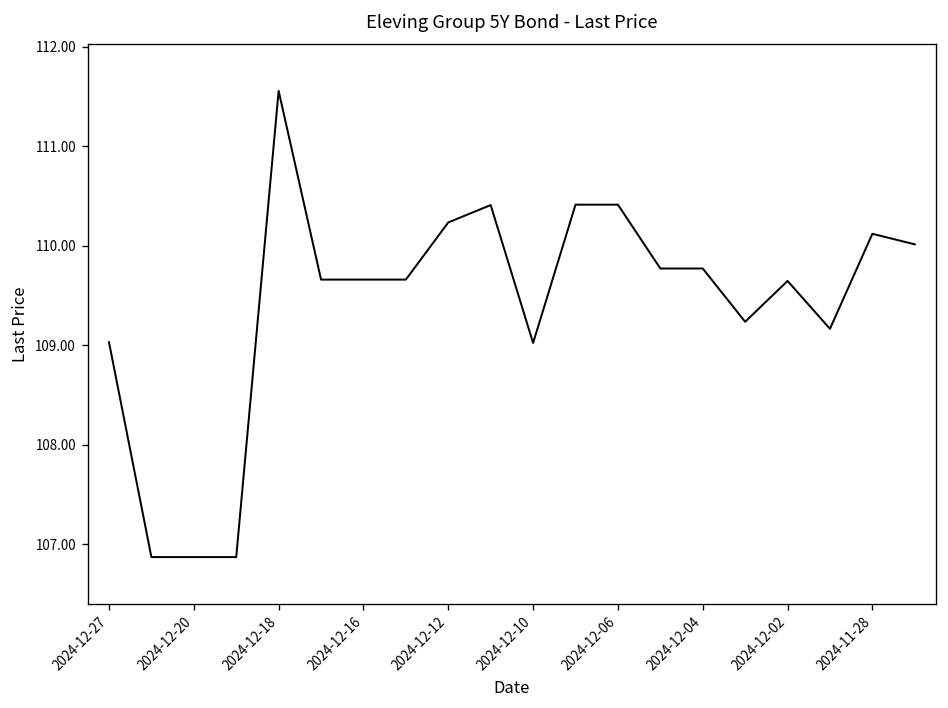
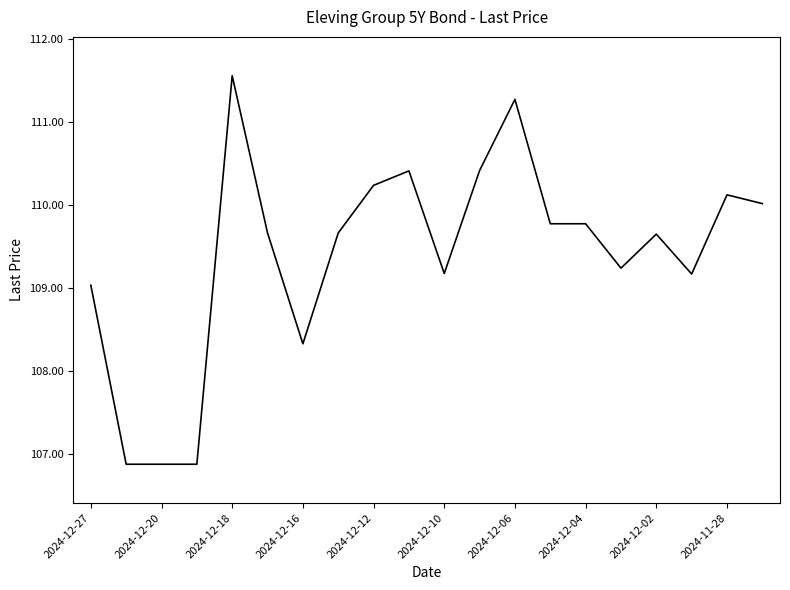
2024-12-16: 109.7 -> 108.3
2024-12-10: 109.0 -> 109.2
2024-12-06: 110.4 -> 111.3
